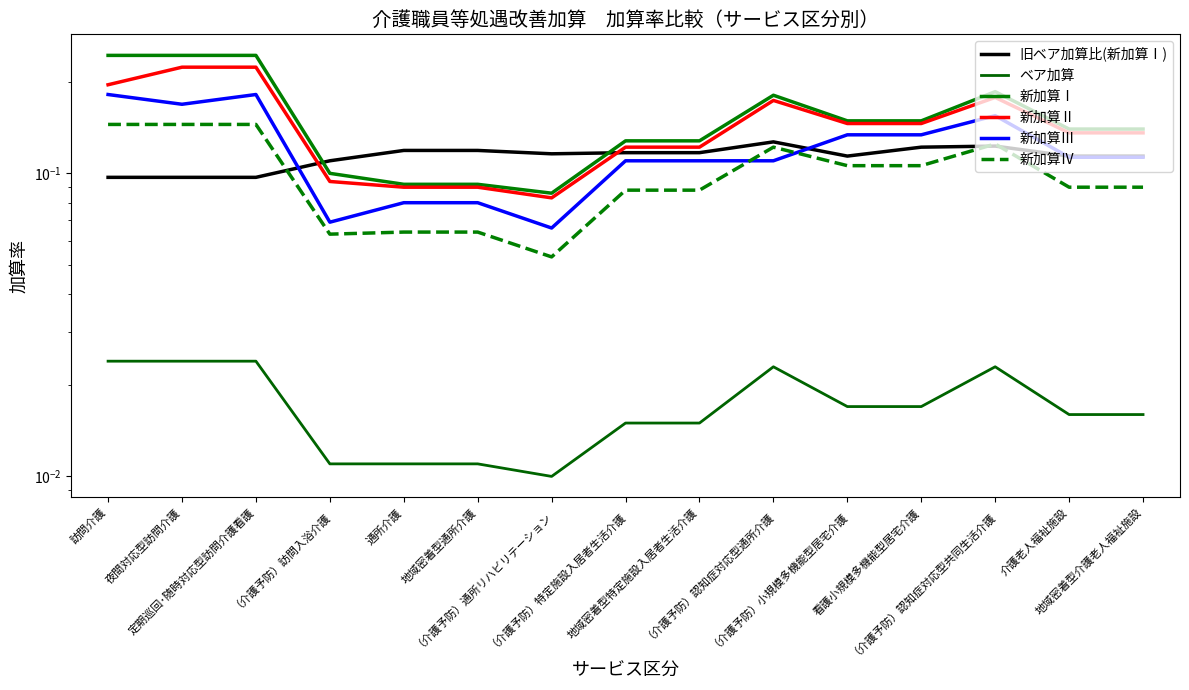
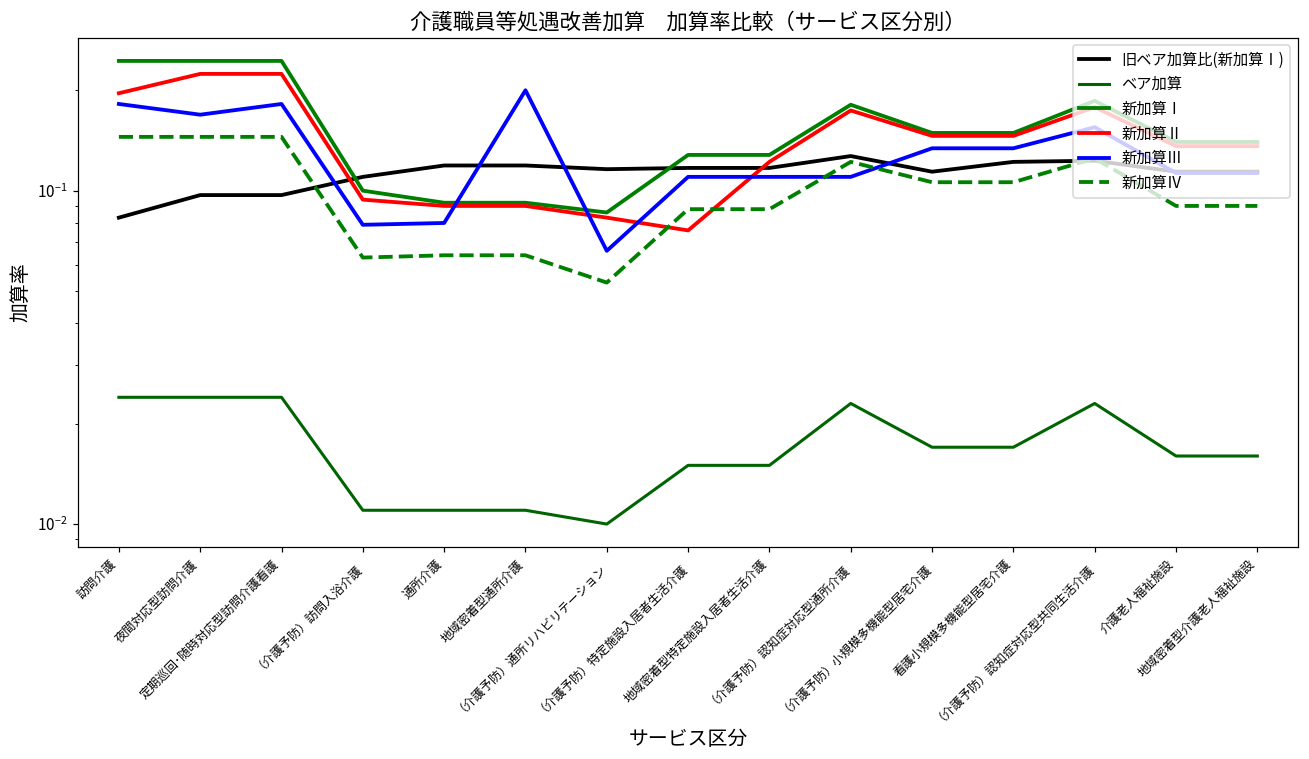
旧ベア加算比(新加算Ⅰ), 訪問介護: 0.097 -> 0.083
新加算Ⅲ, （介護予防）訪問入浴介護: 0.069 -> 0.079
新加算Ⅲ, 地域密着型通所介護: 0.08 -> 0.20
新加算Ⅱ, （介護予防）特定施設入居者生活介護: 0.122 -> 0.076
